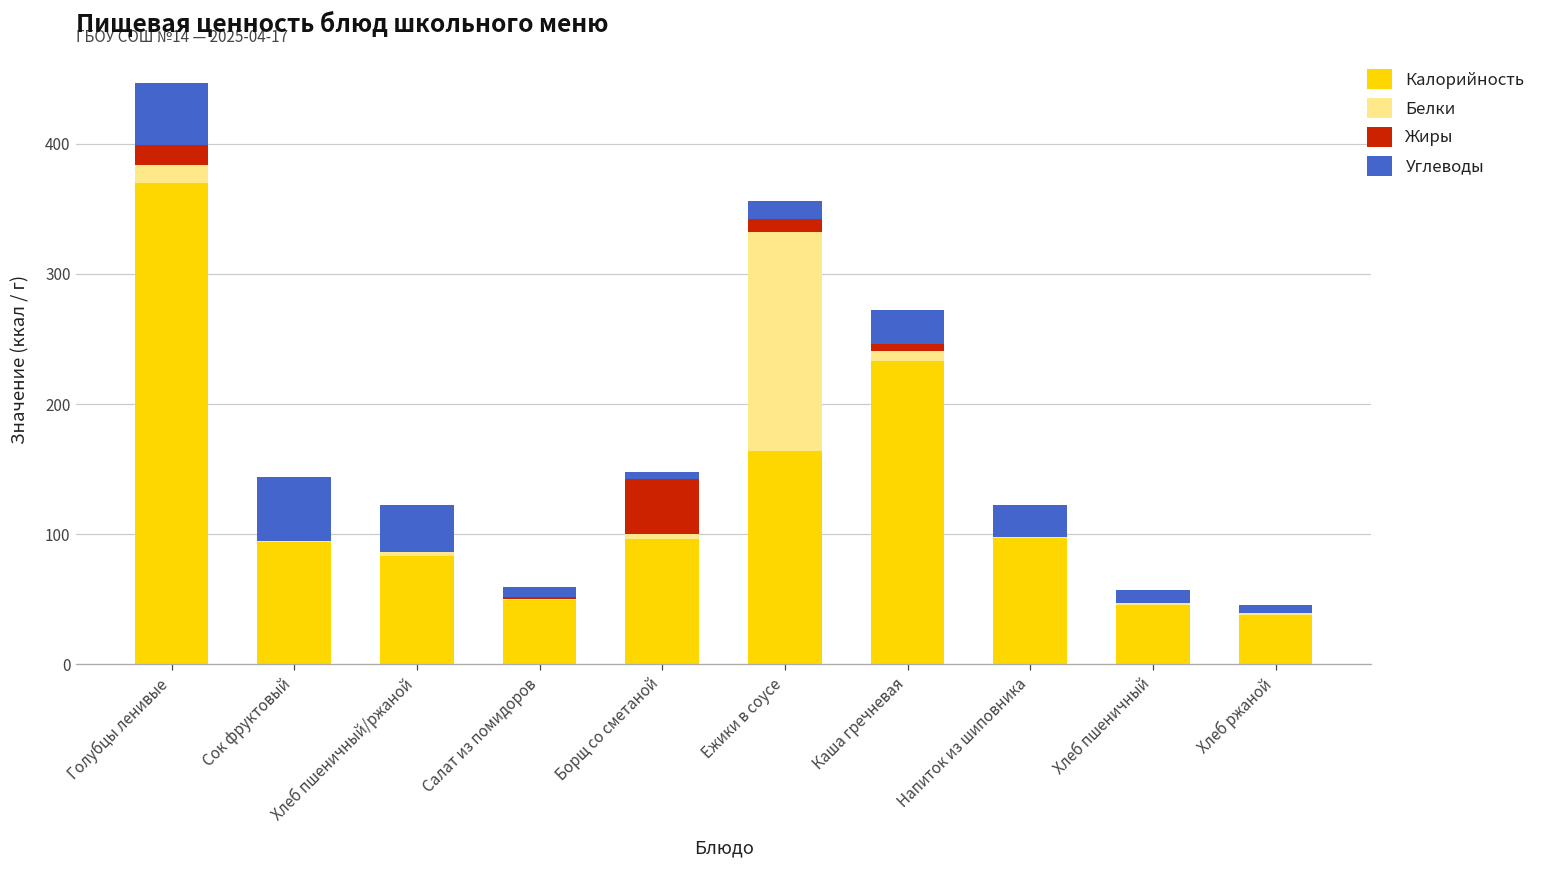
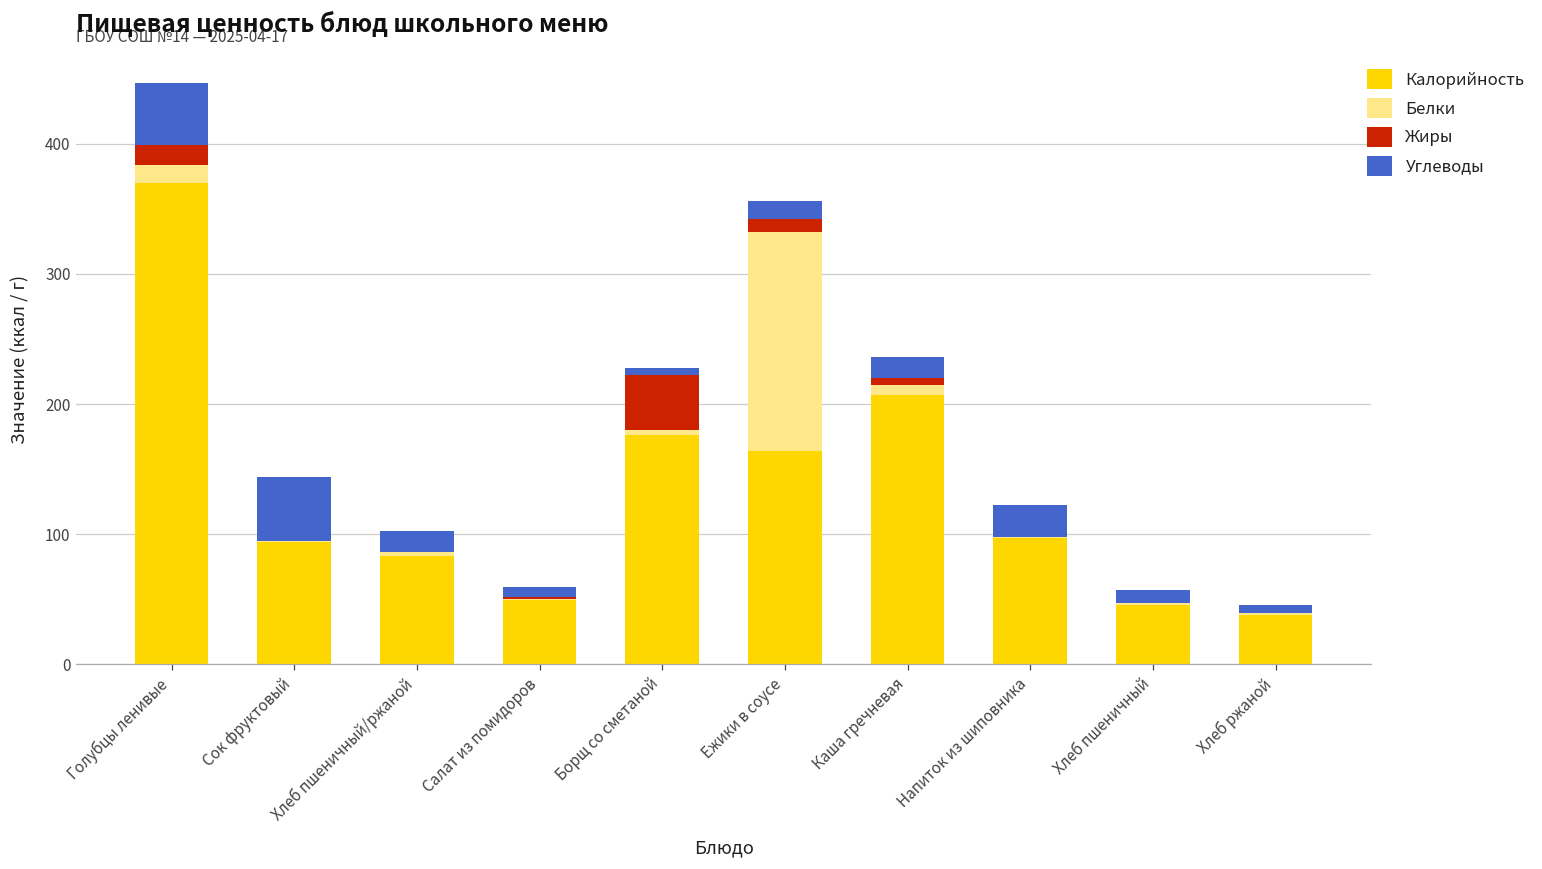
Углеводы, Хлеб пшеничный/ржаной: 36 -> 16
Калорийность, Борщ со сметаной: 96 -> 176
Калорийность, Каша гречневая: 233 -> 207
Углеводы, Каша гречневая: 26 -> 16
